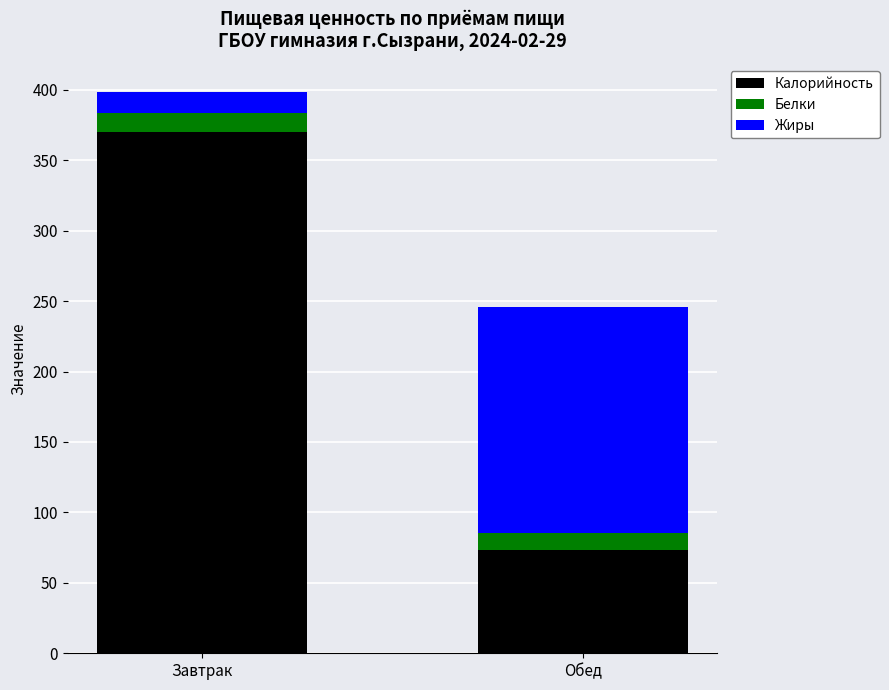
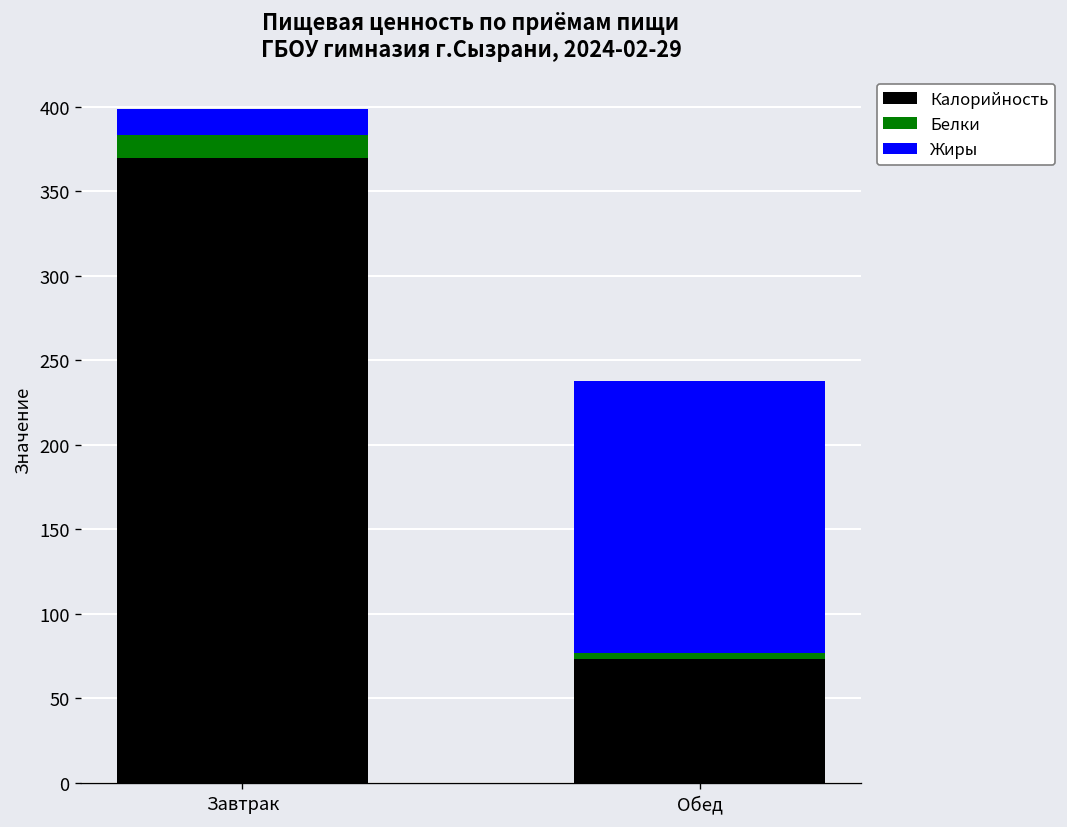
Белки, Обед: 12 -> 4
